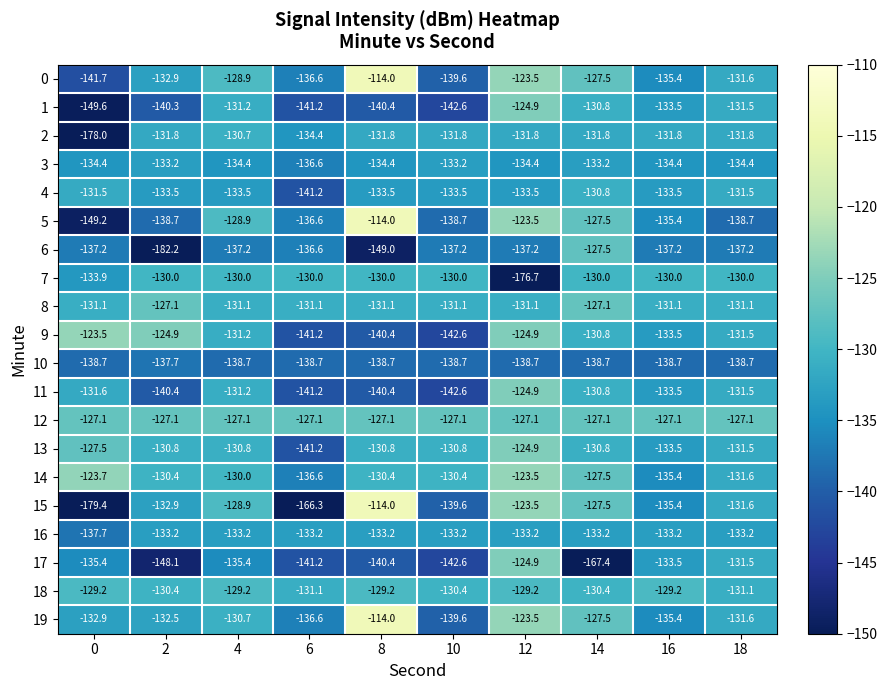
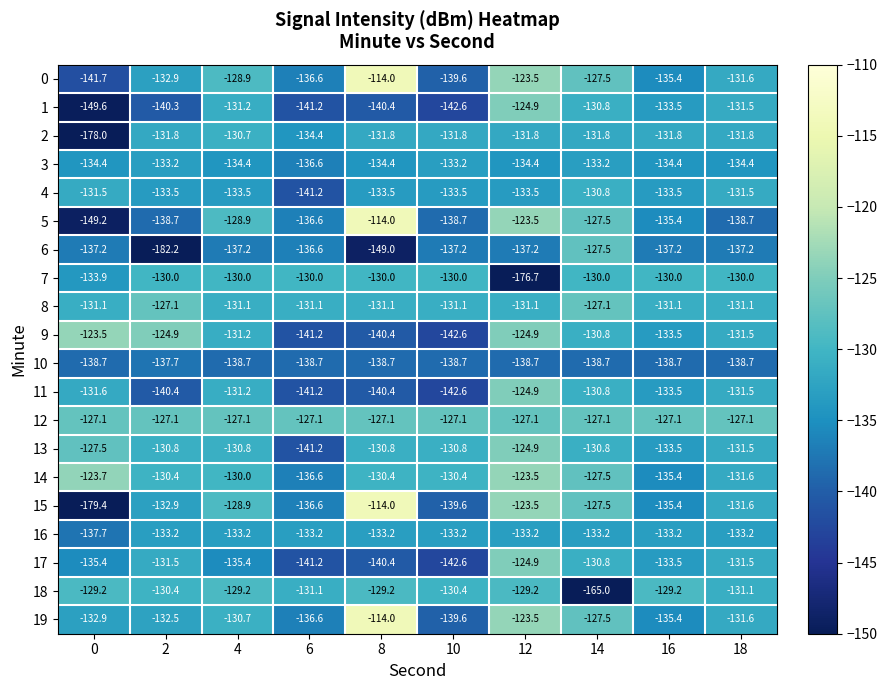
15, 6: -166.3 -> -136.6
17, 2: -148.1 -> -131.5
17, 14: -167.4 -> -130.8
18, 14: -130.4 -> -165.0
